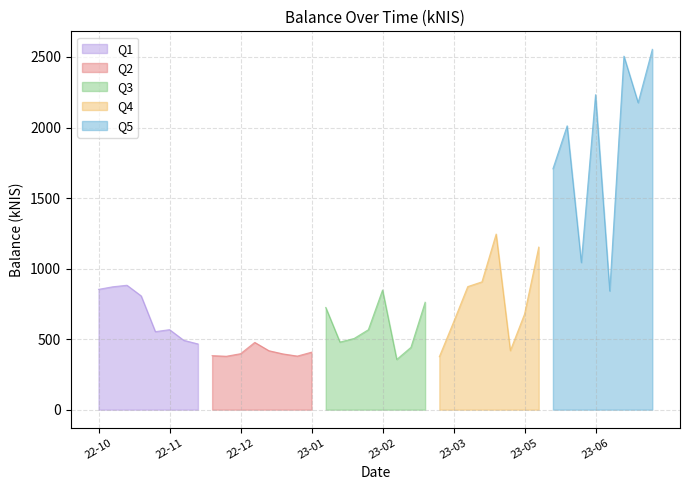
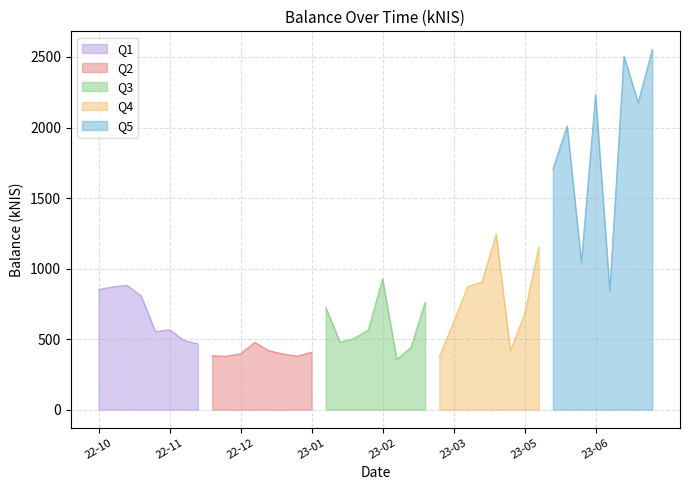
Q3, 23-02: 850 -> 930
